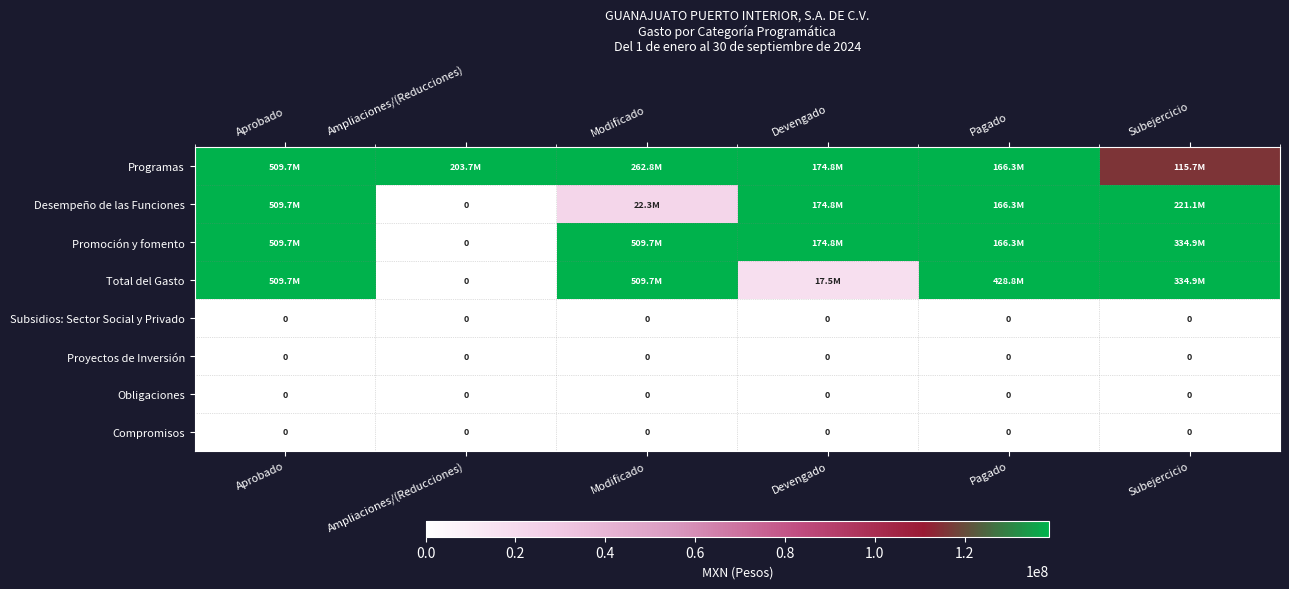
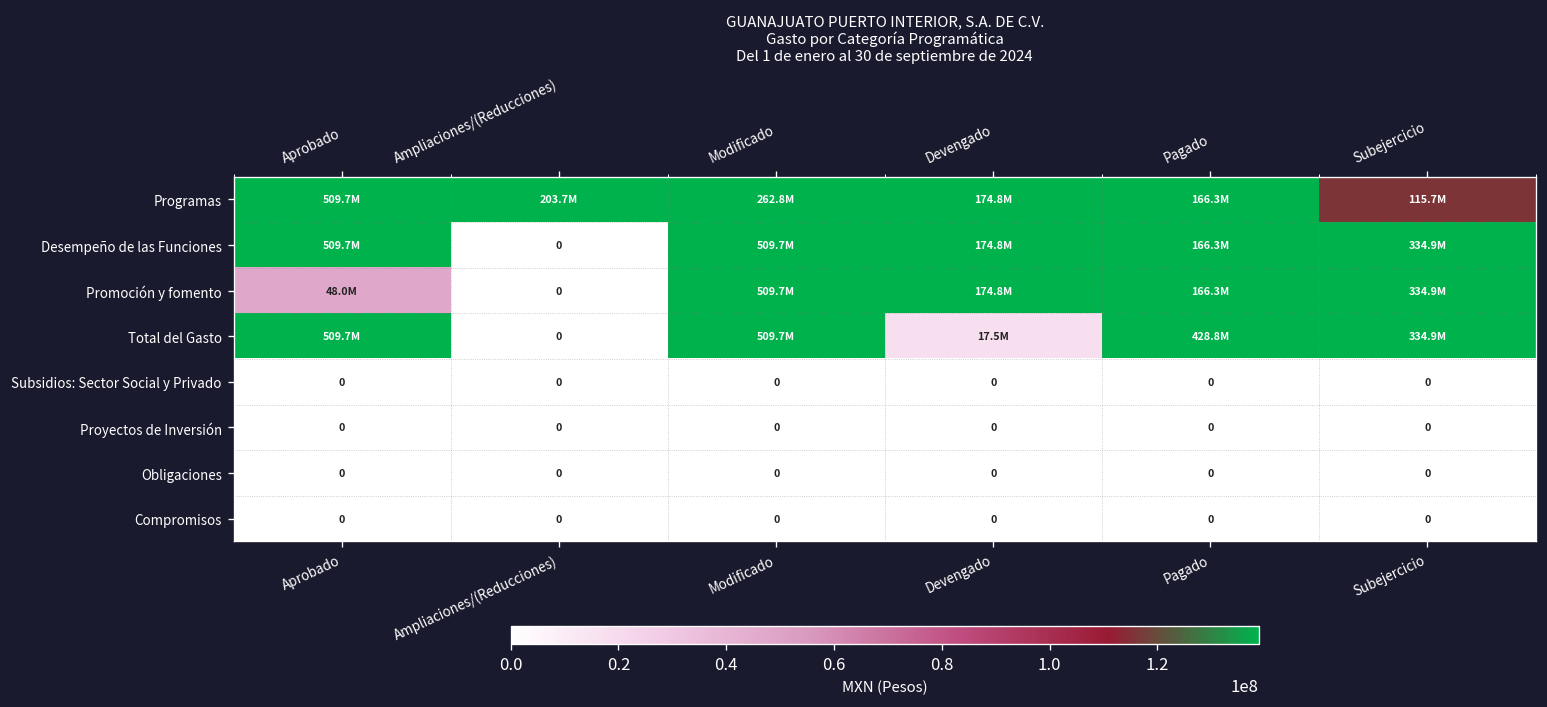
Desempeño de las Funciones, Modificado: 22.3M -> 509.7M
Desempeño de las Funciones, Subejercicio: 221.1M -> 334.9M
Promoción y fomento, Aprobado: 509.7M -> 48.0M
